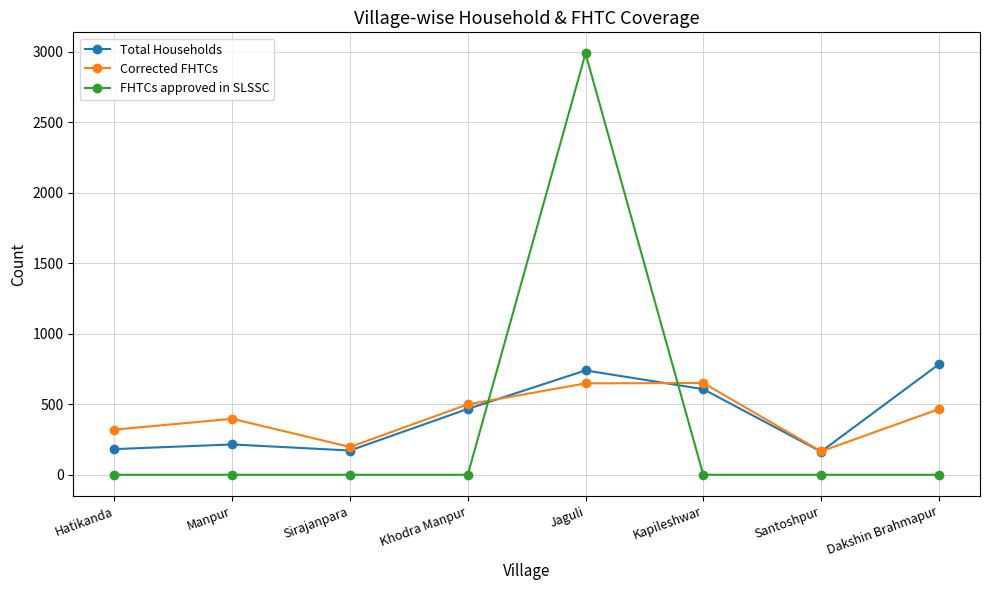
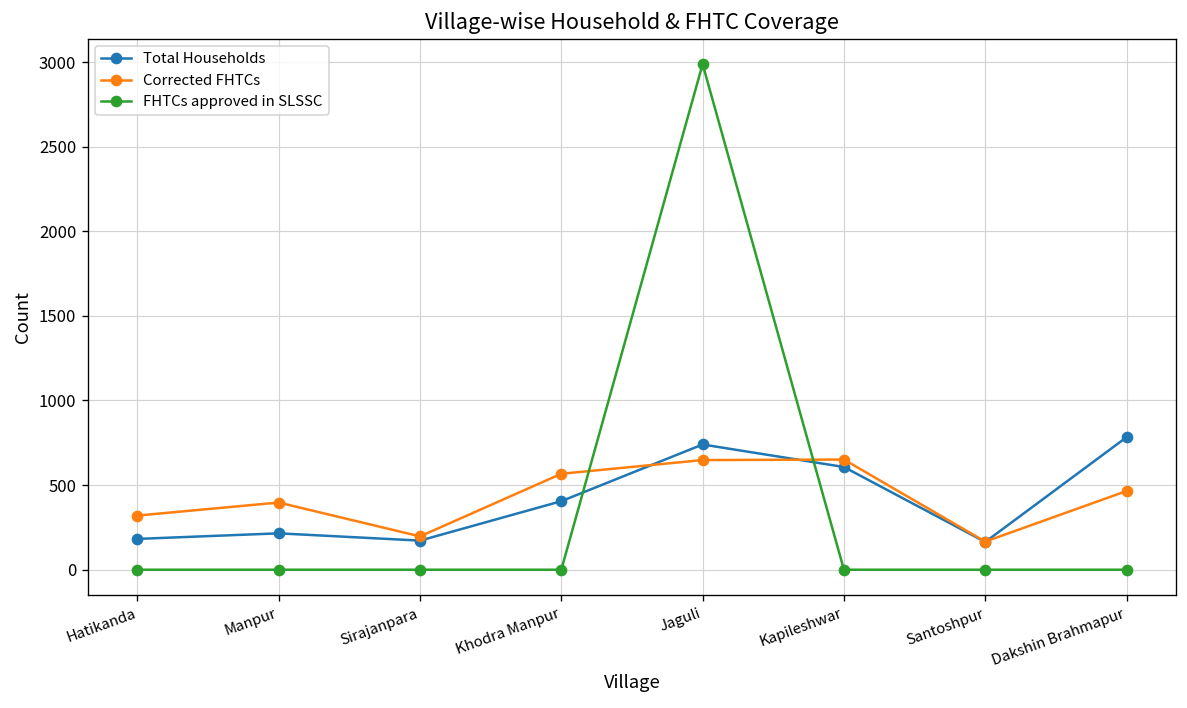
Total Households, Khodra Manpur: 470 -> 410
Corrected FHTCs, Khodra Manpur: 500 -> 570
